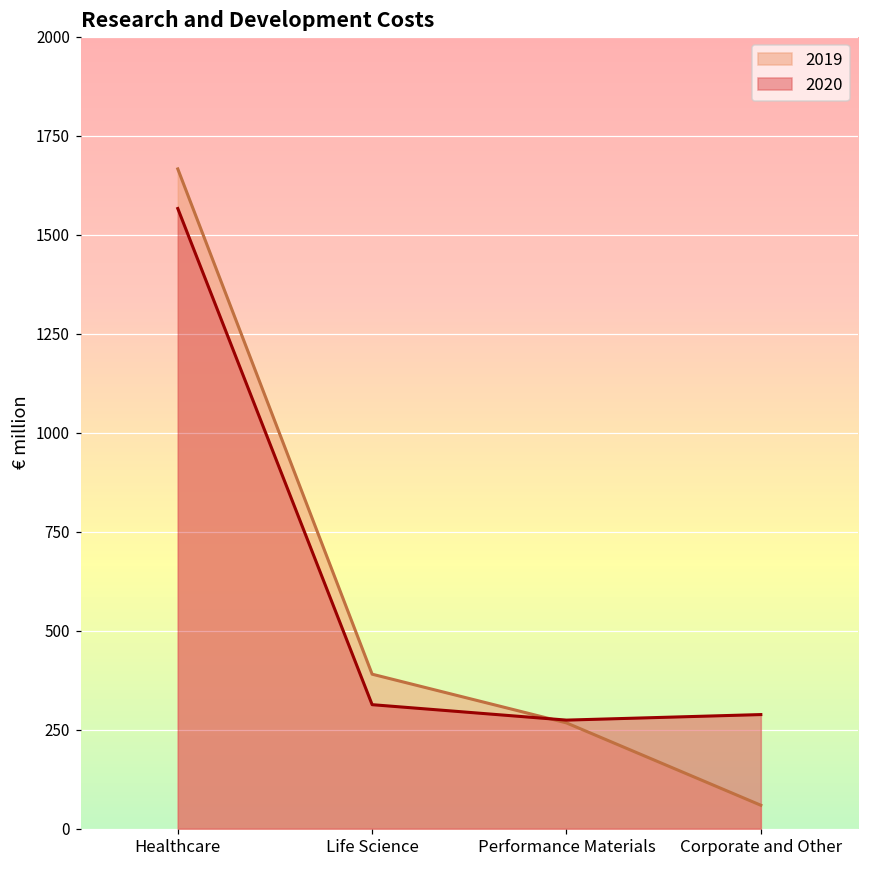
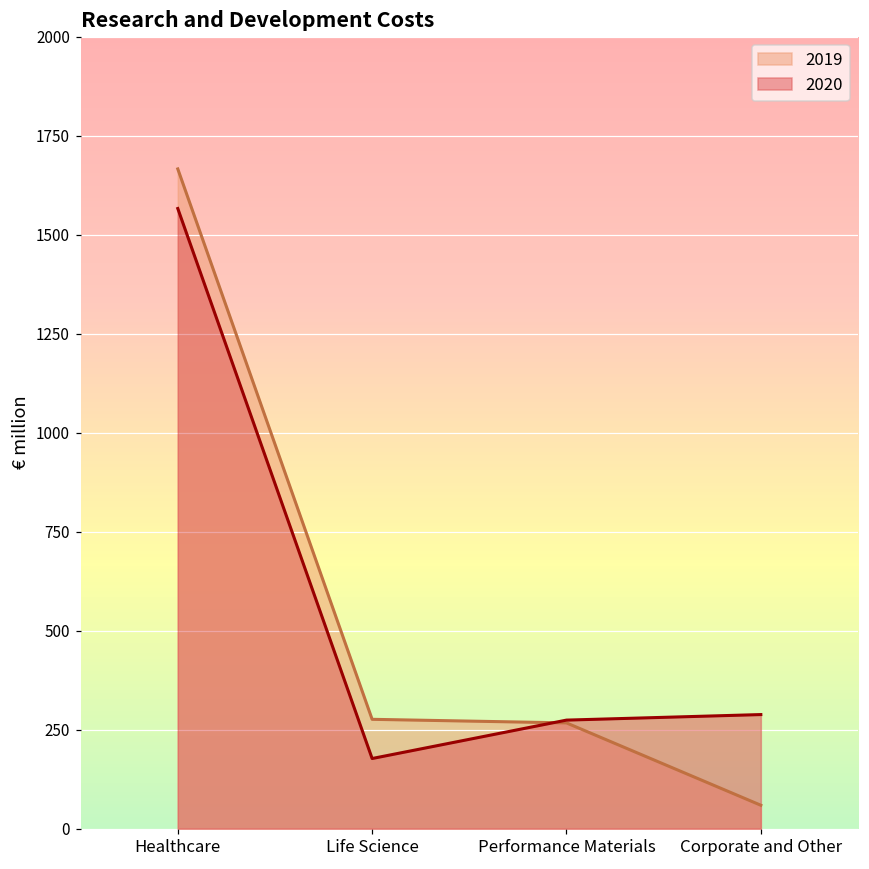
2019, Life Science: 390 -> 280
2020, Life Science: 310 -> 180
